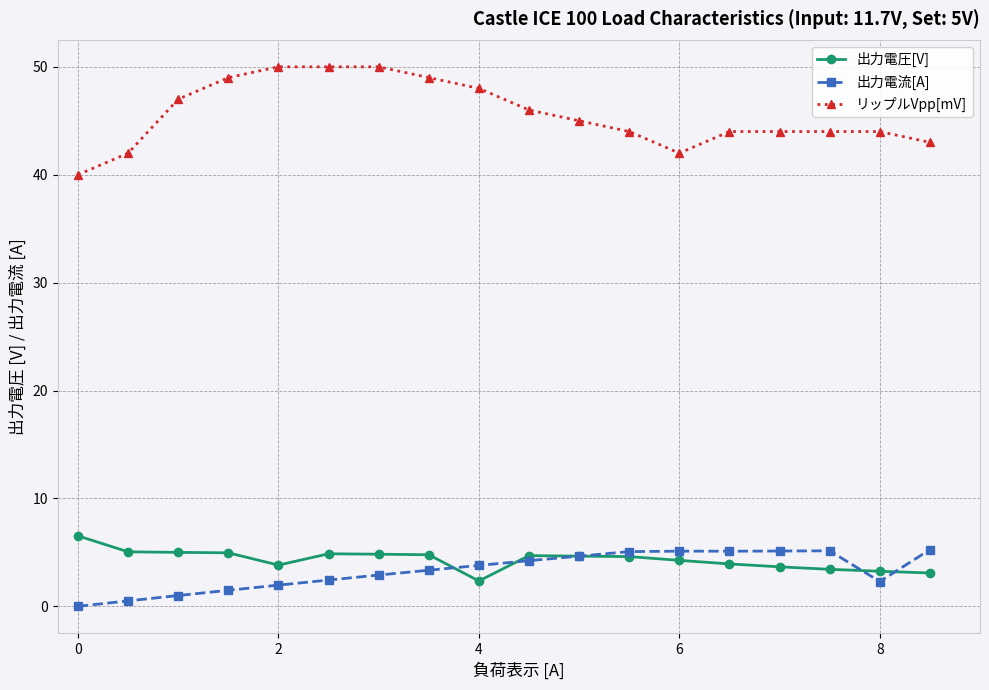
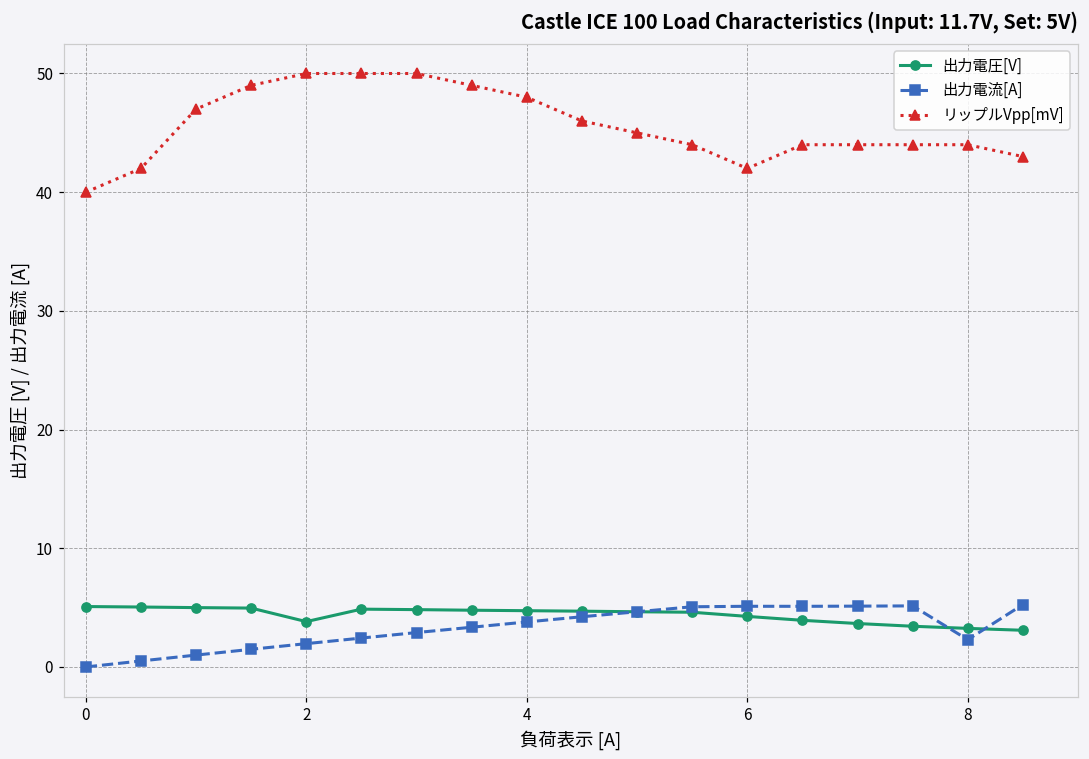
出力電圧[V], 0: 6.5 -> 5.1
出力電圧[V], 4: 2.4 -> 4.7
